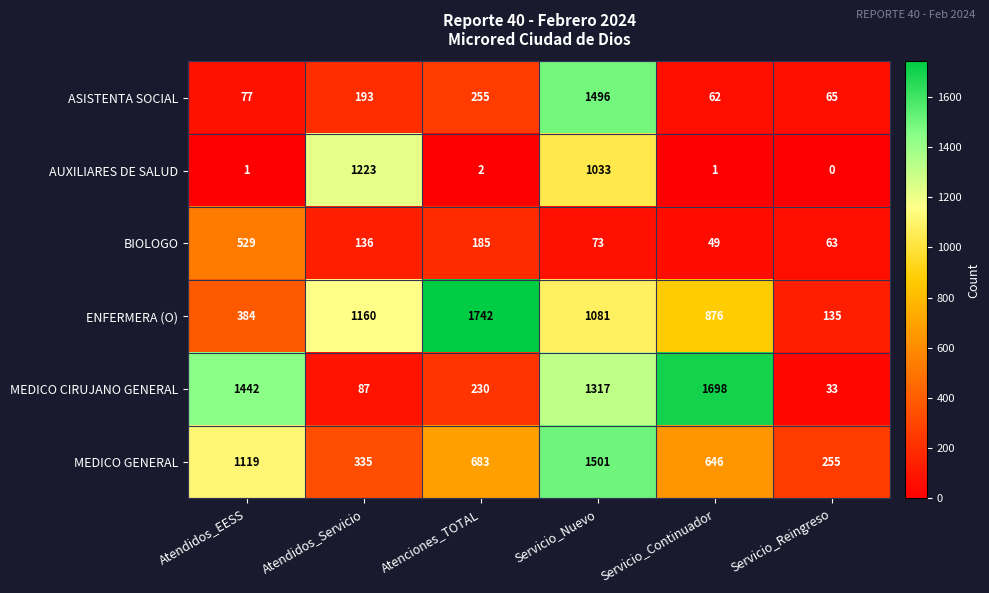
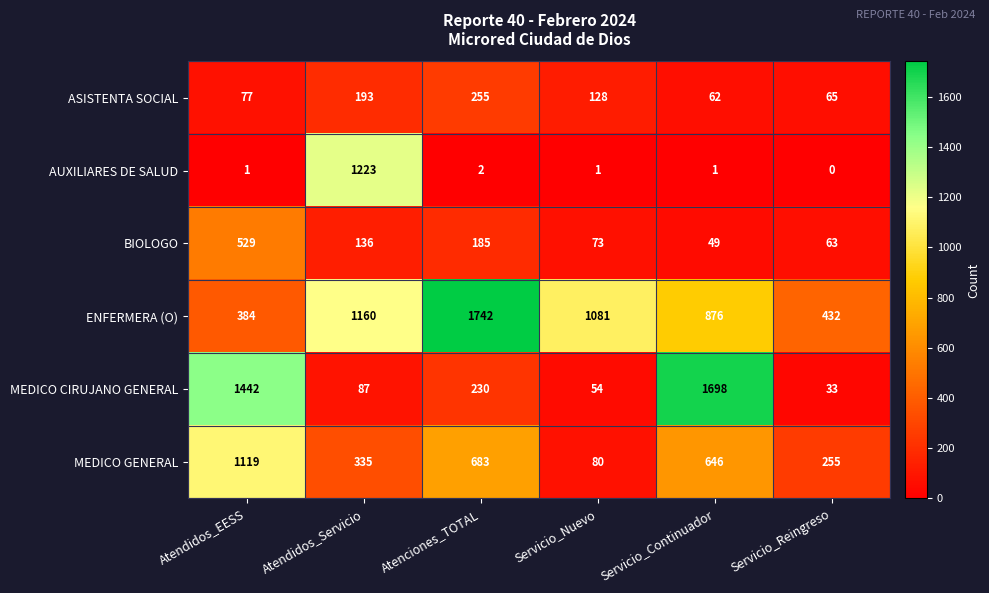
ASISTENTA SOCIAL, Servicio_Nuevo: 1496 -> 128
AUXILIARES DE SALUD, Servicio_Nuevo: 1033 -> 1
ENFERMERA (O), Servicio_Reingreso: 135 -> 432
MEDICO CIRUJANO GENERAL, Servicio_Nuevo: 1317 -> 54
MEDICO GENERAL, Servicio_Nuevo: 1501 -> 80
